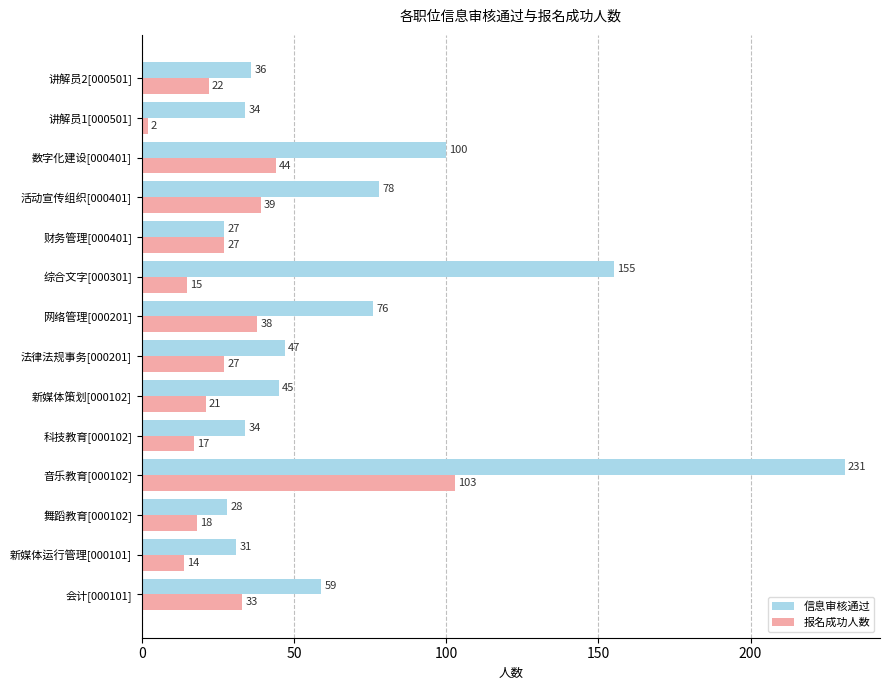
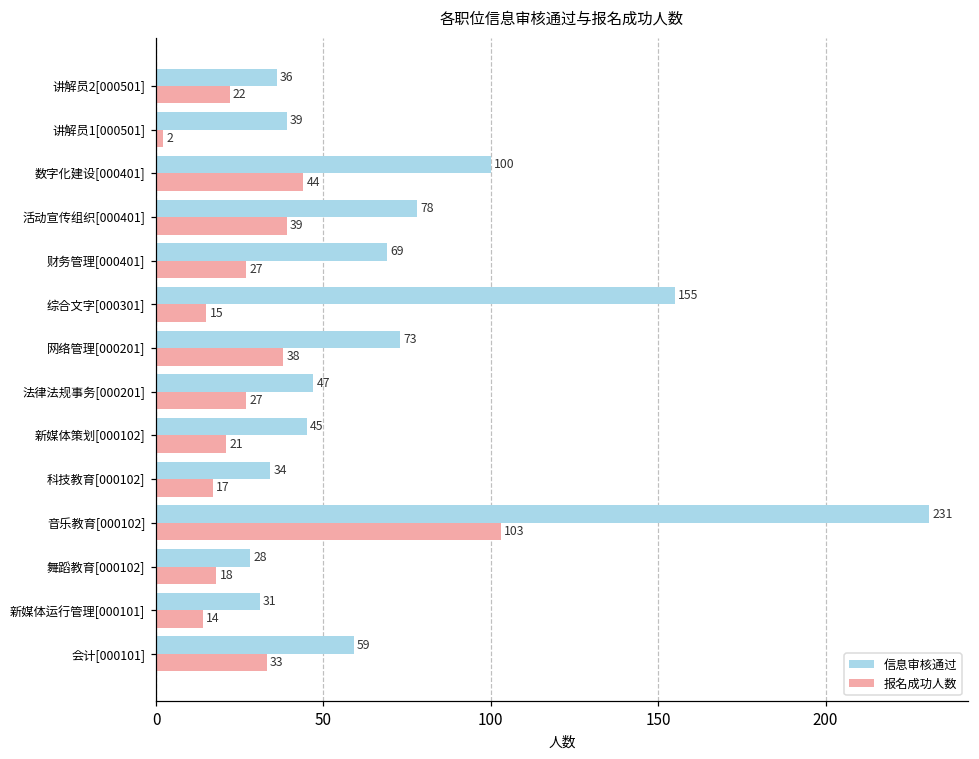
信息审核通过, 讲解员1[000501]: 34 -> 39
信息审核通过, 财务管理[000401]: 27 -> 69
信息审核通过, 网络管理[000201]: 76 -> 73
